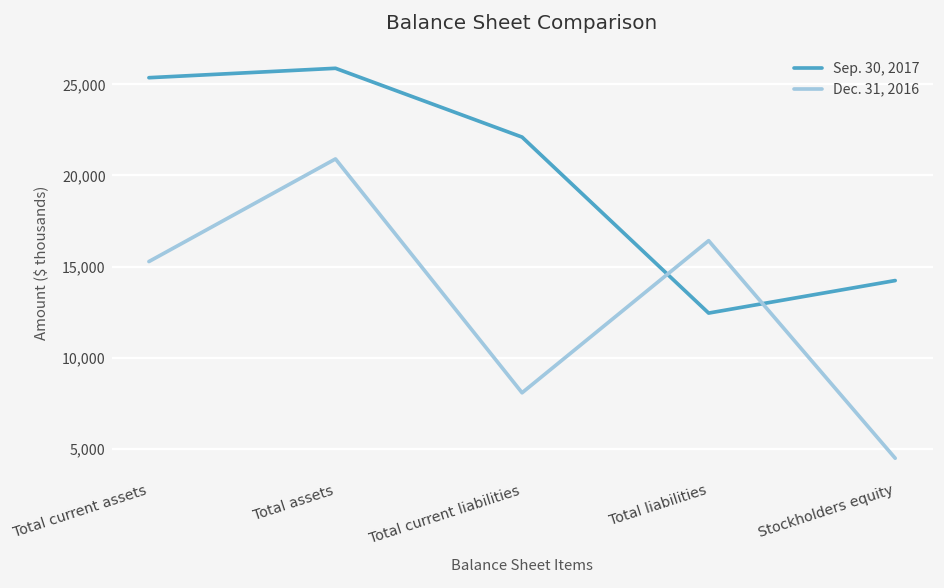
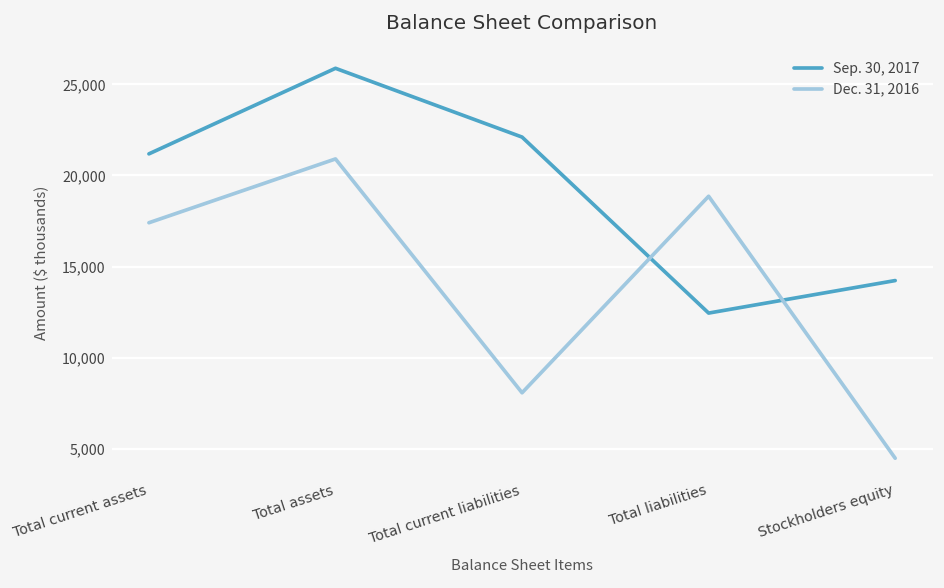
Sep. 30, 2017, Total current assets: 25,400 -> 21,200
Dec. 31, 2016, Total current assets: 15,300 -> 17,400
Dec. 31, 2016, Total liabilities: 16,400 -> 18,900
